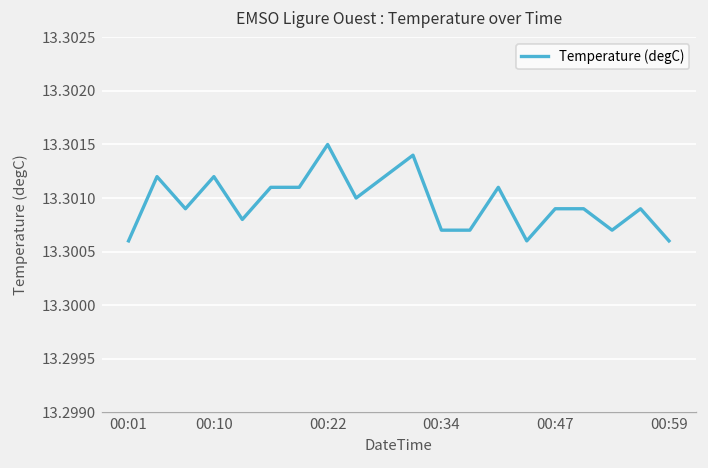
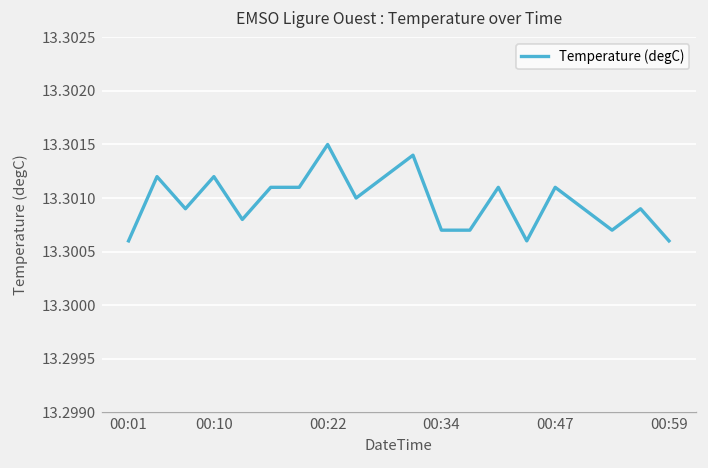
00:47: 13.3009 -> 13.3011
